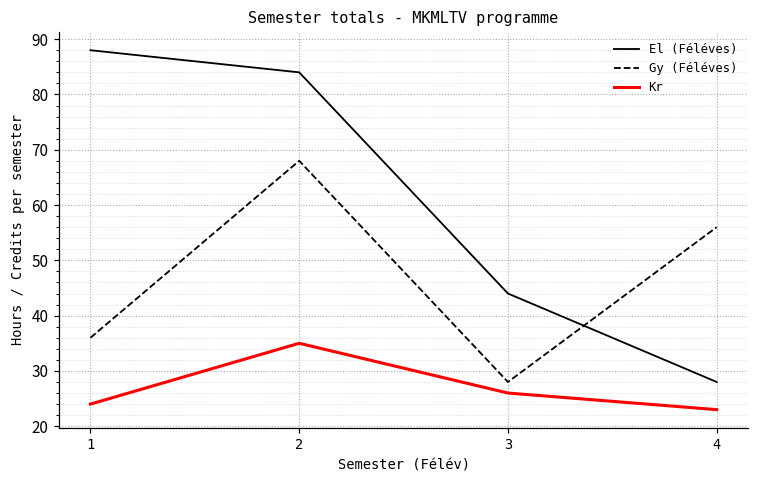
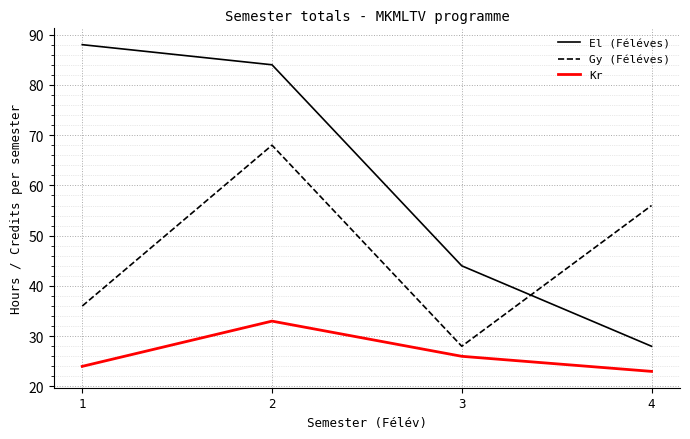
Kr, 2: 35 -> 33
